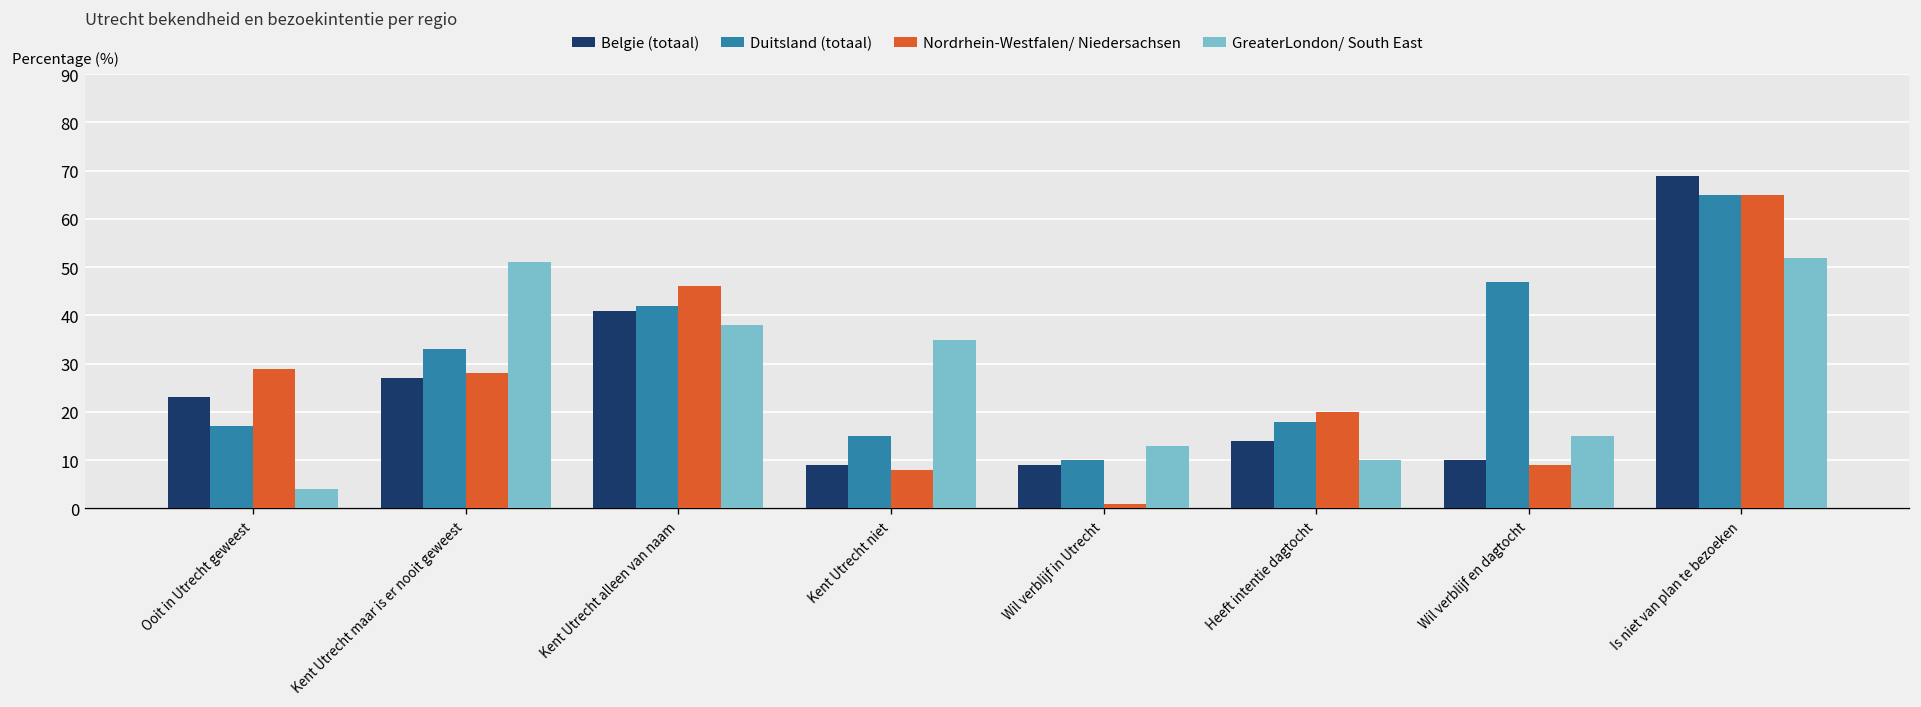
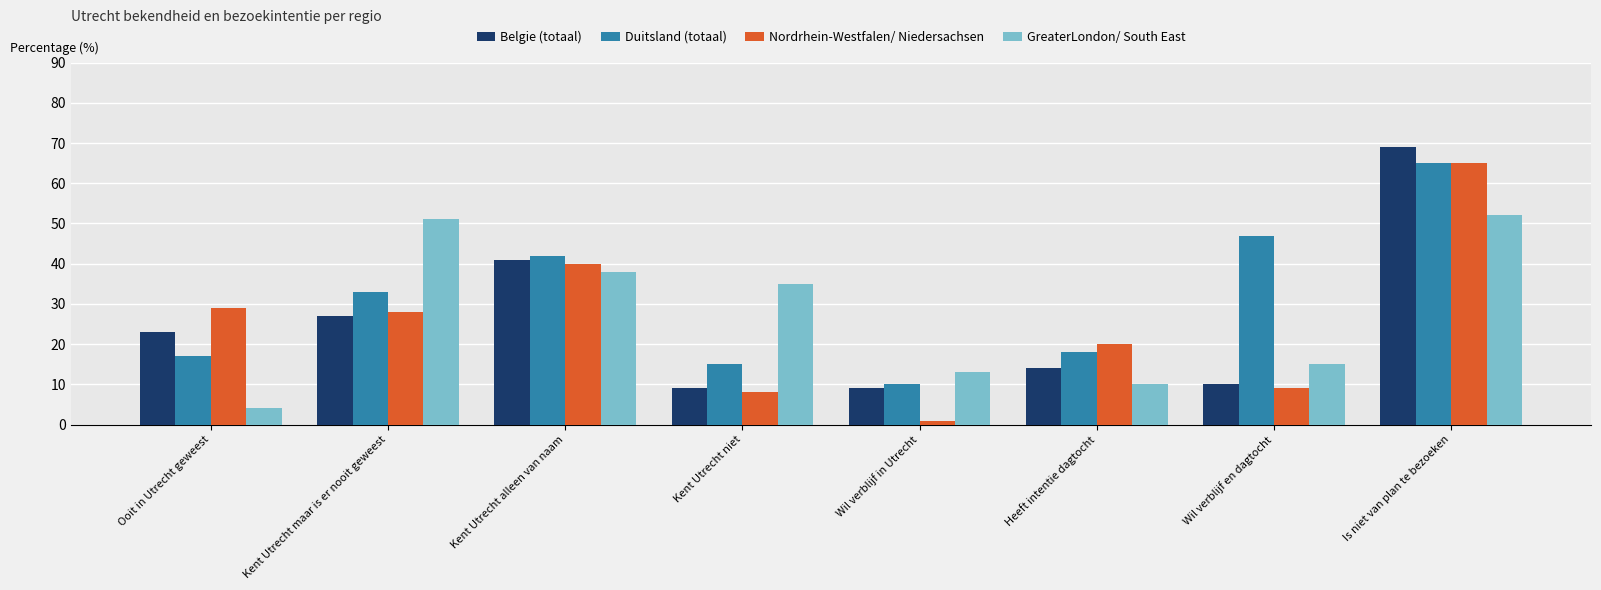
Nordrhein-Westfalen/ Niedersachsen, Kent Utrecht alleen van naam: 46 -> 40
